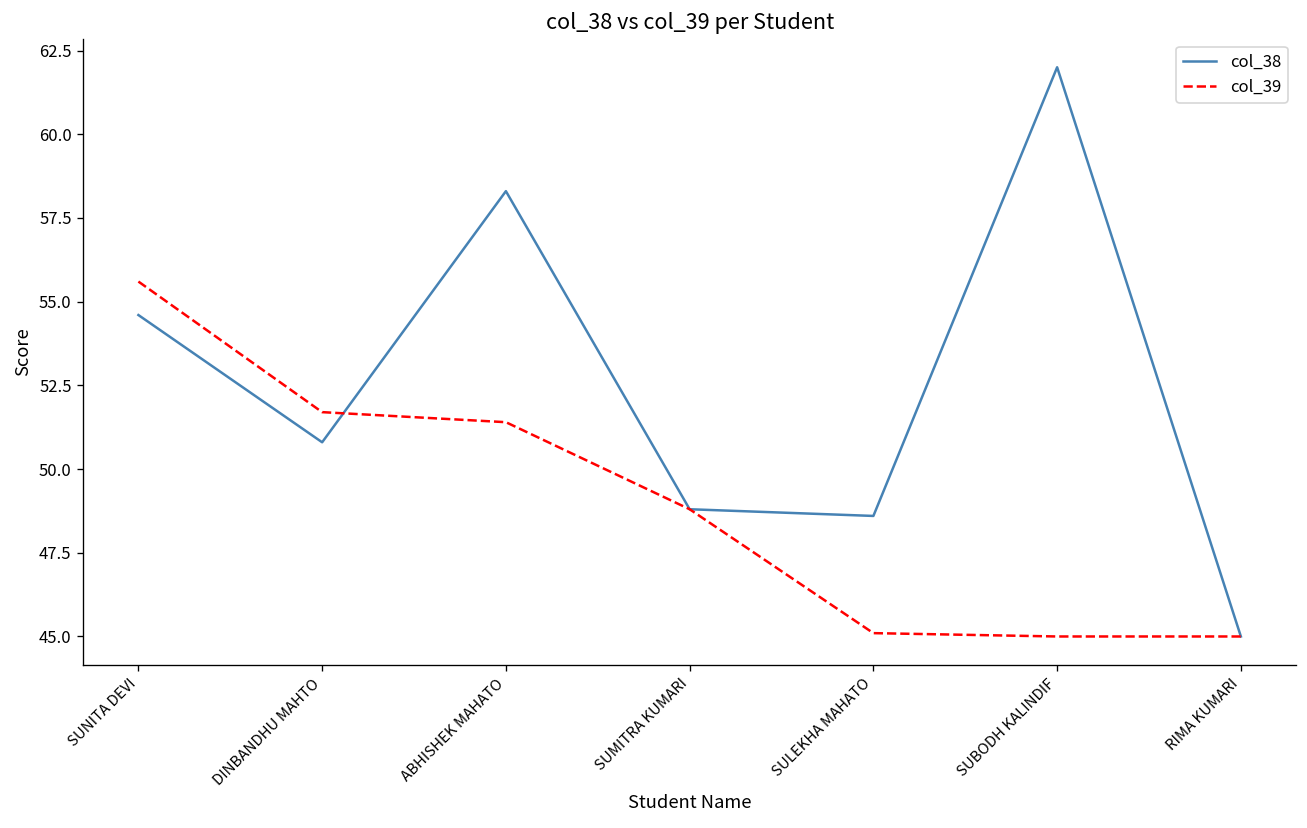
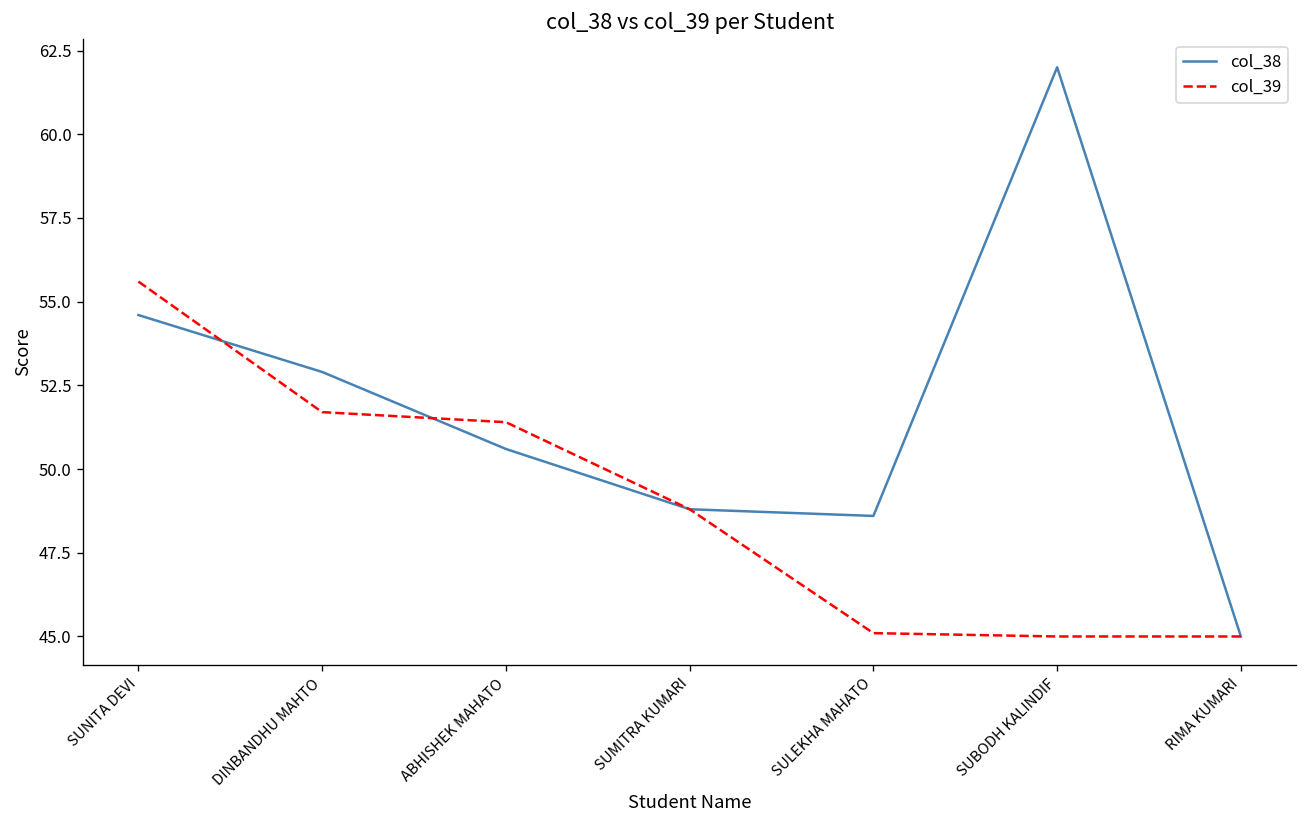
col_38, DINBANDHU MAHTO: 50.8 -> 52.9
col_38, ABHISHEK MAHATO: 58.3 -> 50.6
